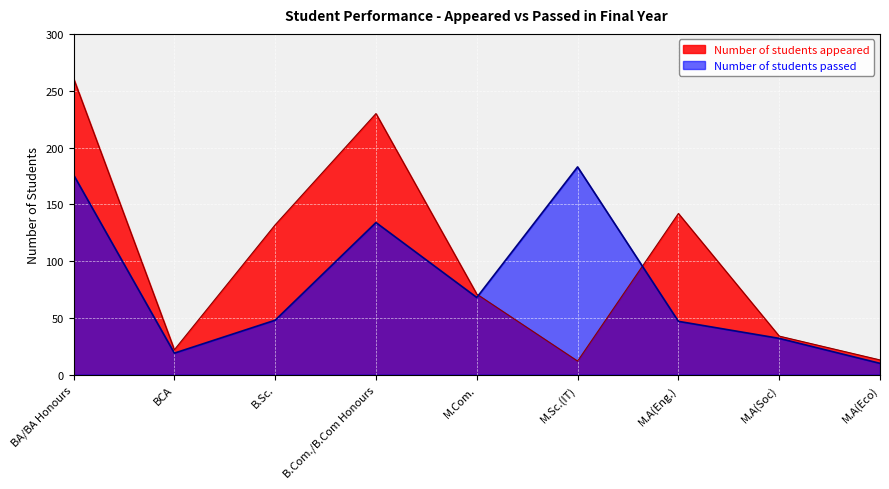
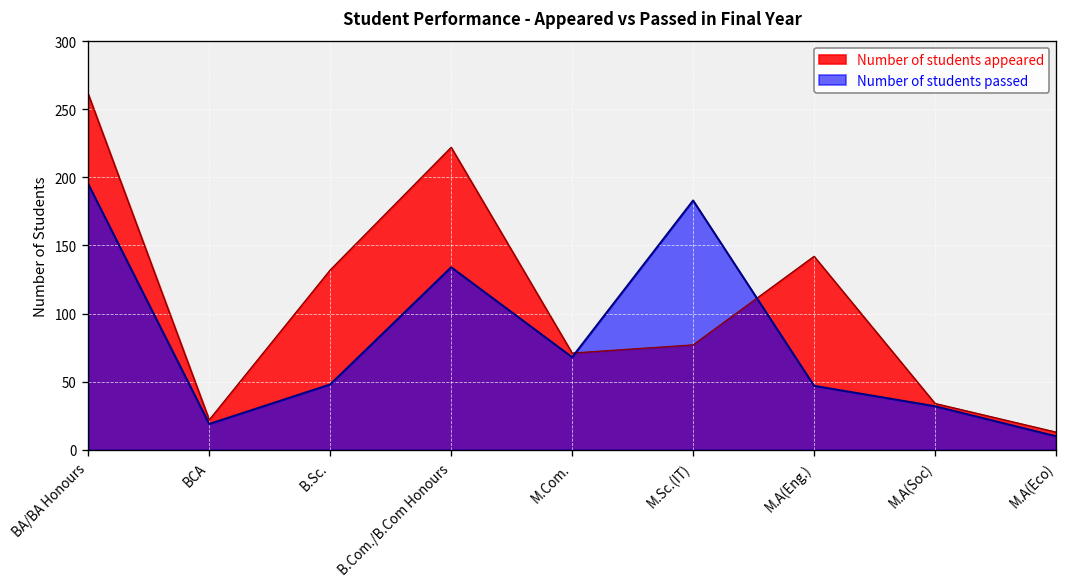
Number of students passed, BA/BA Honours: 176 -> 195
Number of students appeared, B.Com./B.Com Honours: 230 -> 222
Number of students appeared, M.Sc.(IT): 12 -> 77
